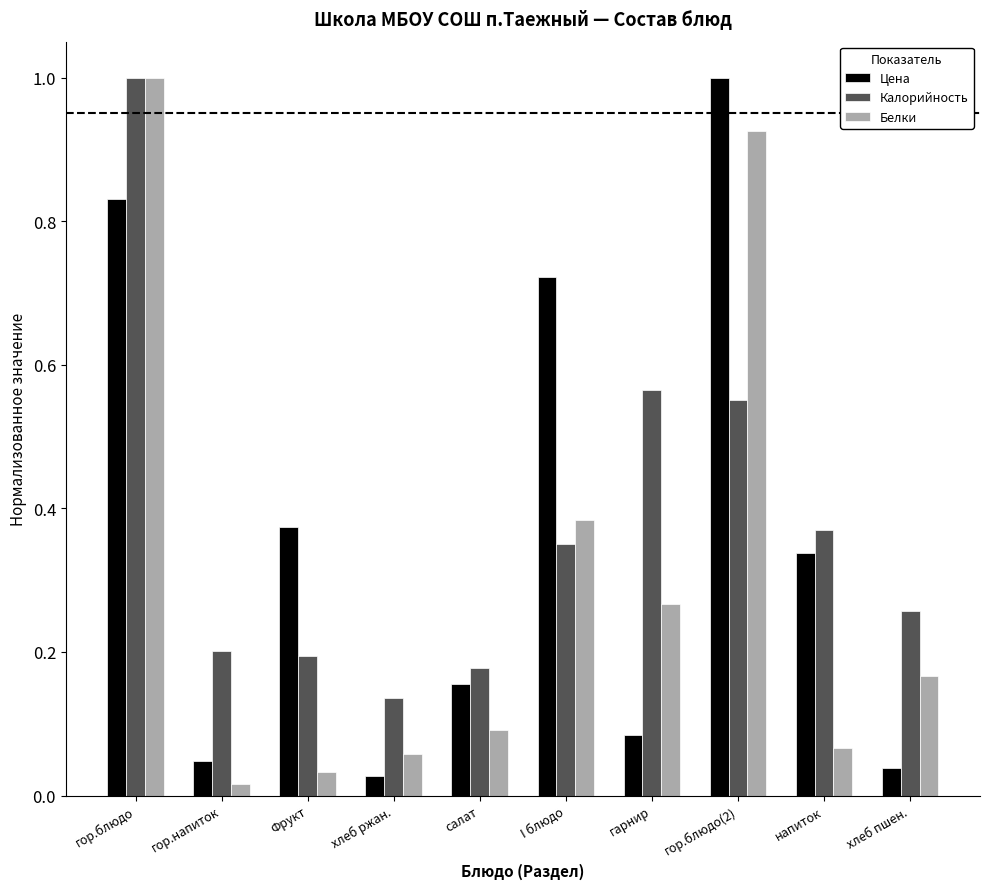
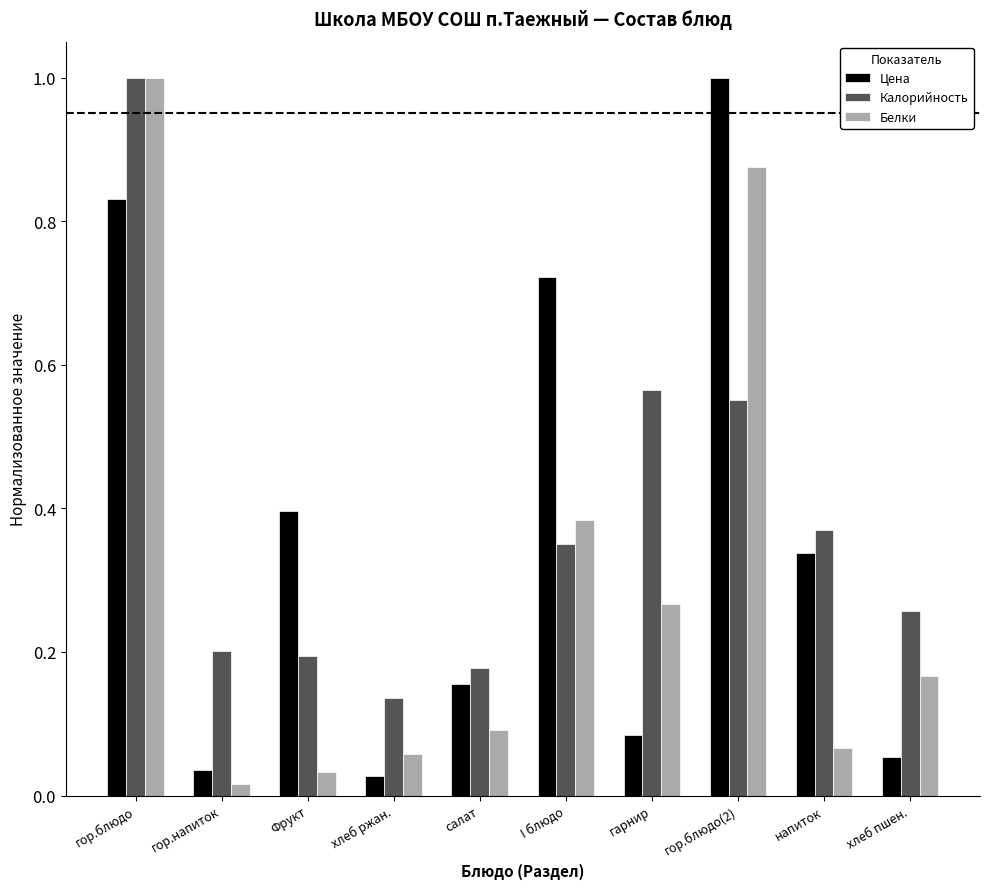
Цена, гор.напиток: 0.05 -> 0.04
Цена, Фрукт: 0.37 -> 0.40
Белки, гор.блюдо(2): 0.92 -> 0.88
Цена, хлеб пшен.: 0.04 -> 0.05
